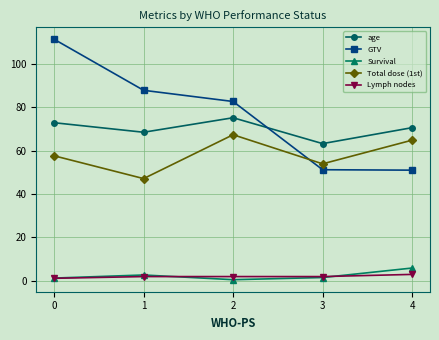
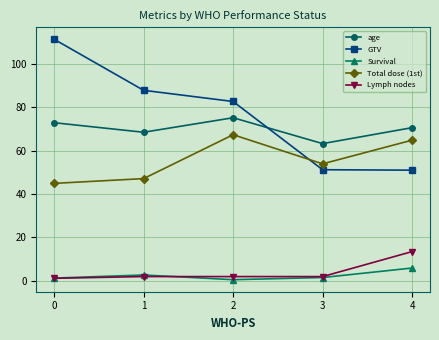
Total dose (1st), 0: 58 -> 45
Lymph nodes, 4: 3 -> 14
